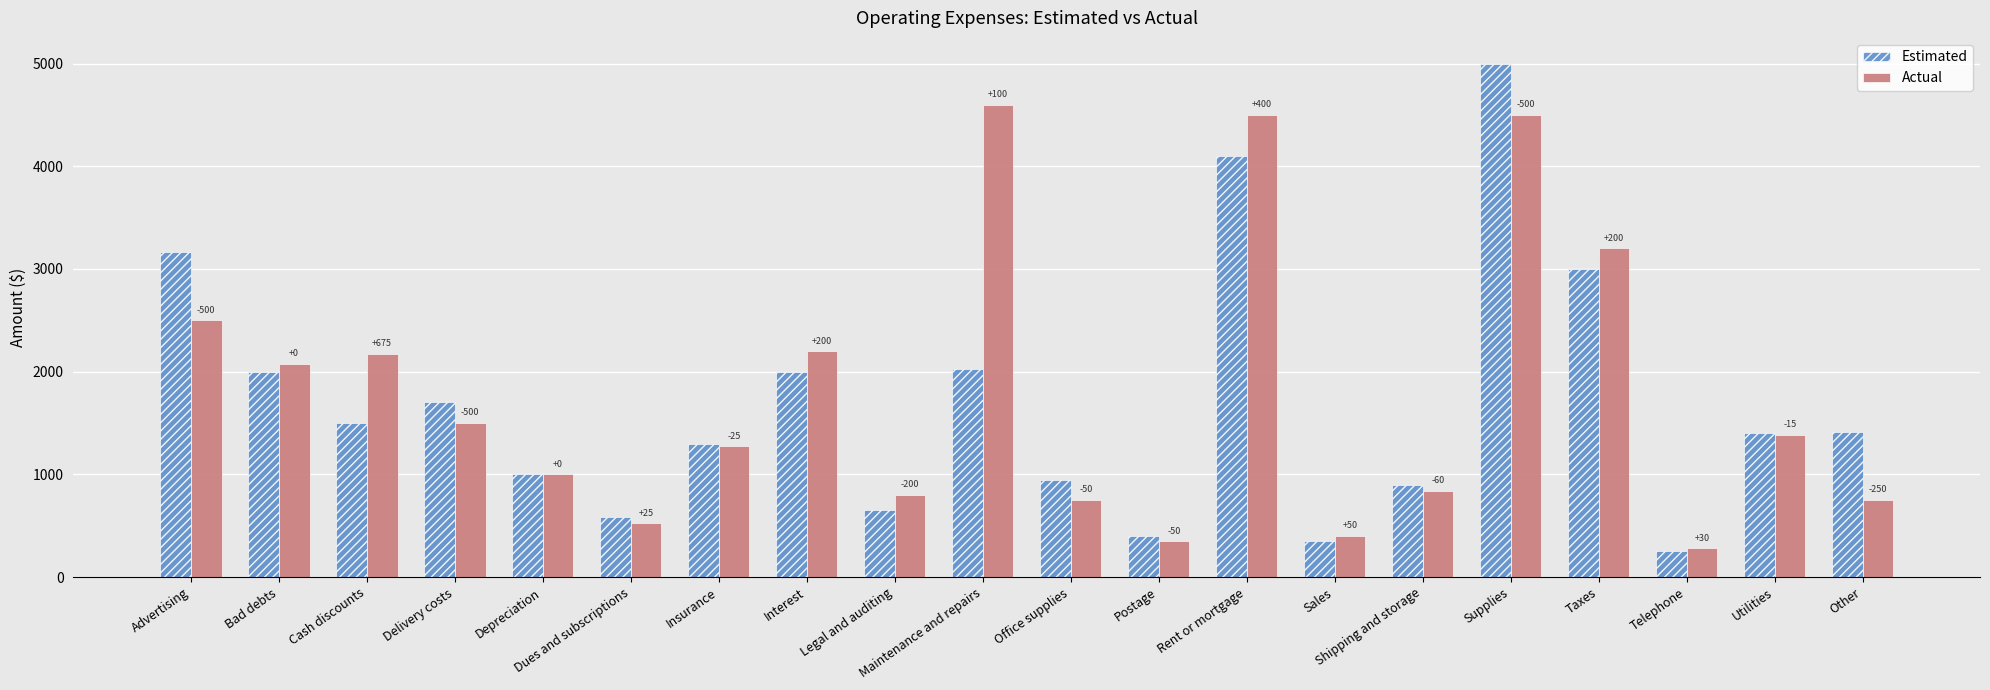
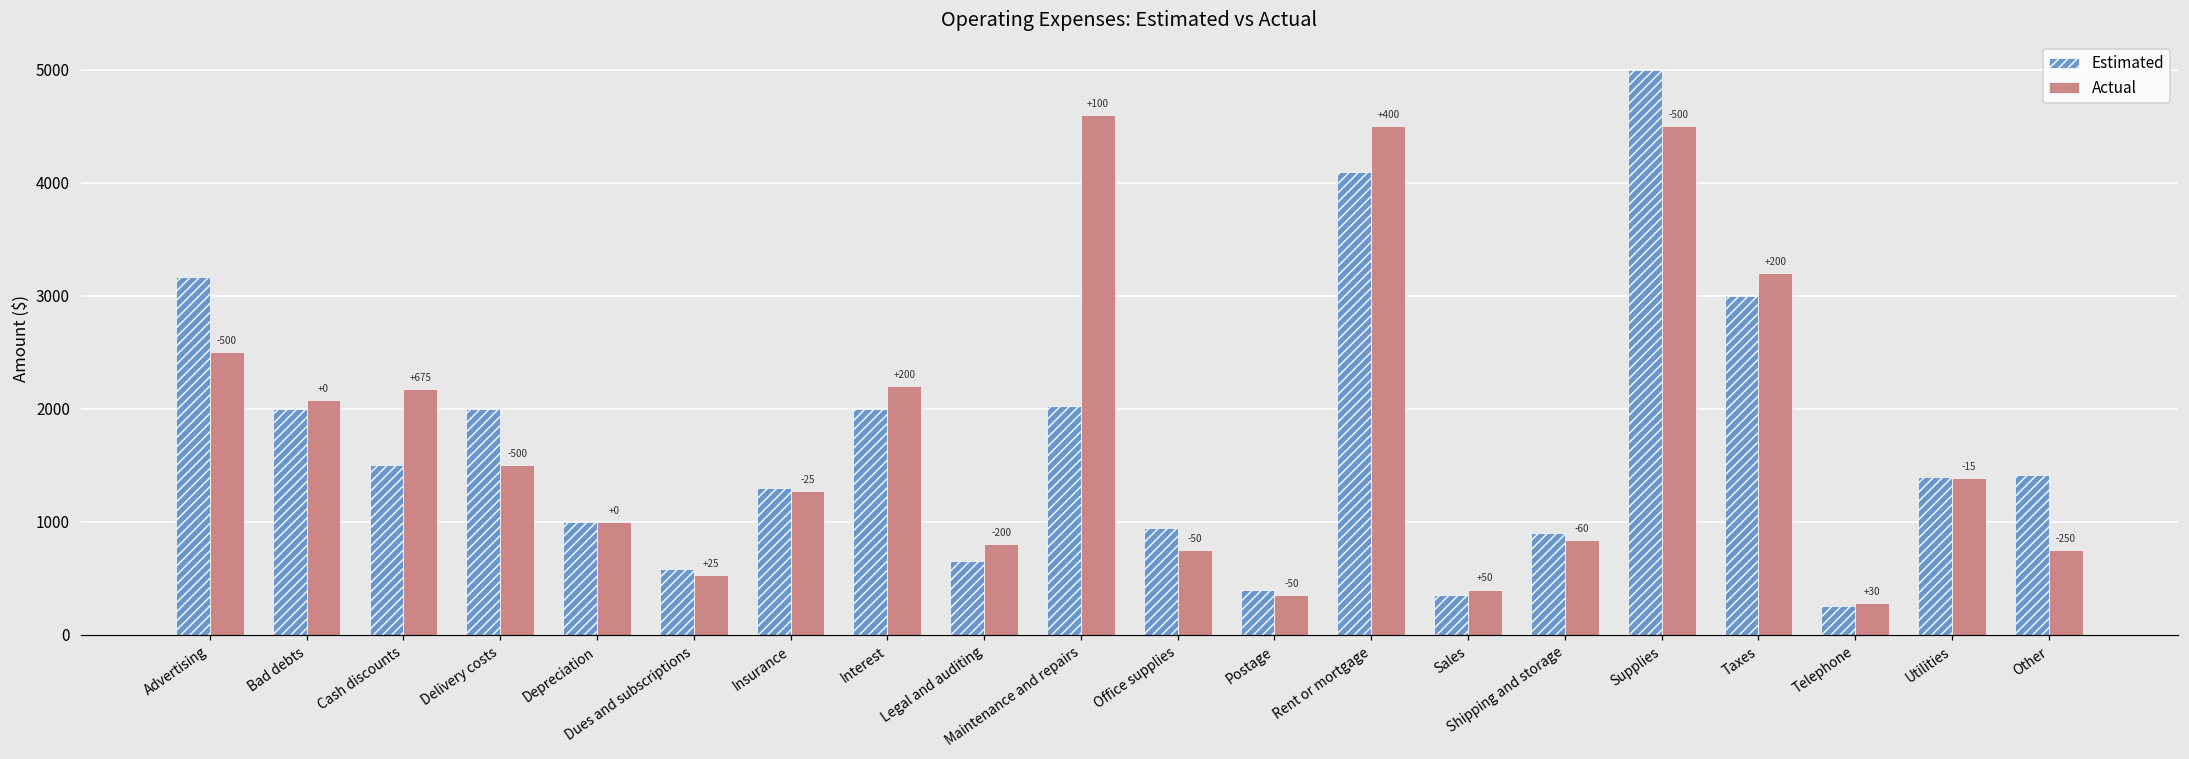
Estimated, Delivery costs: 1710 -> 2000
